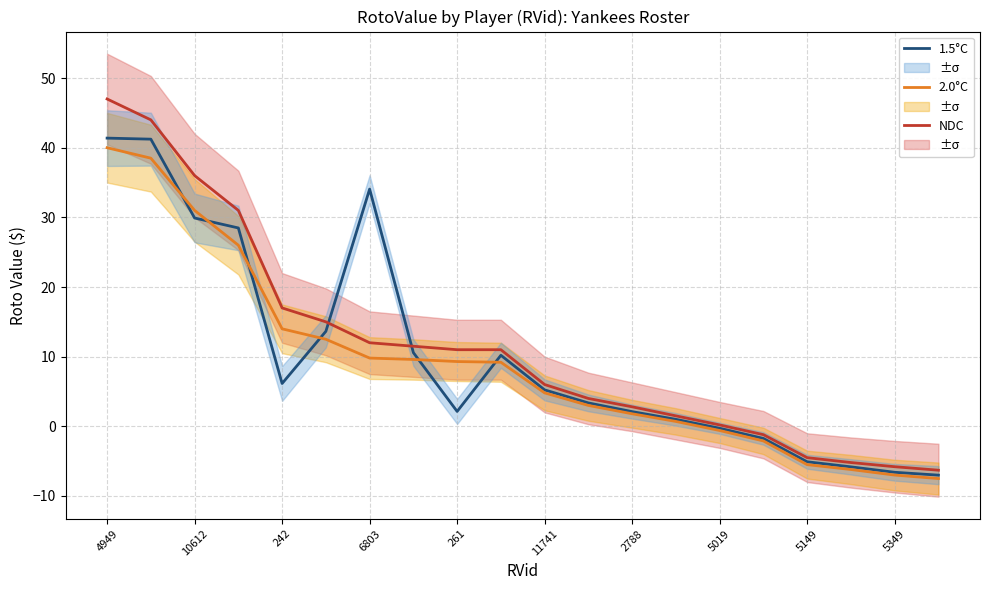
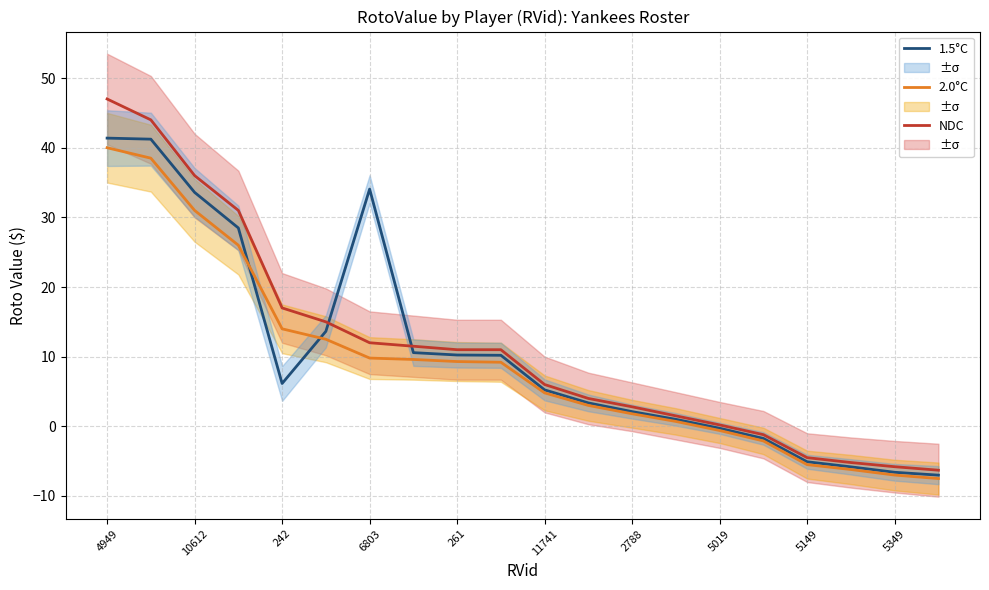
1.5°C, 10612: 30 -> 34
1.5°C, 261: 2 -> 10
